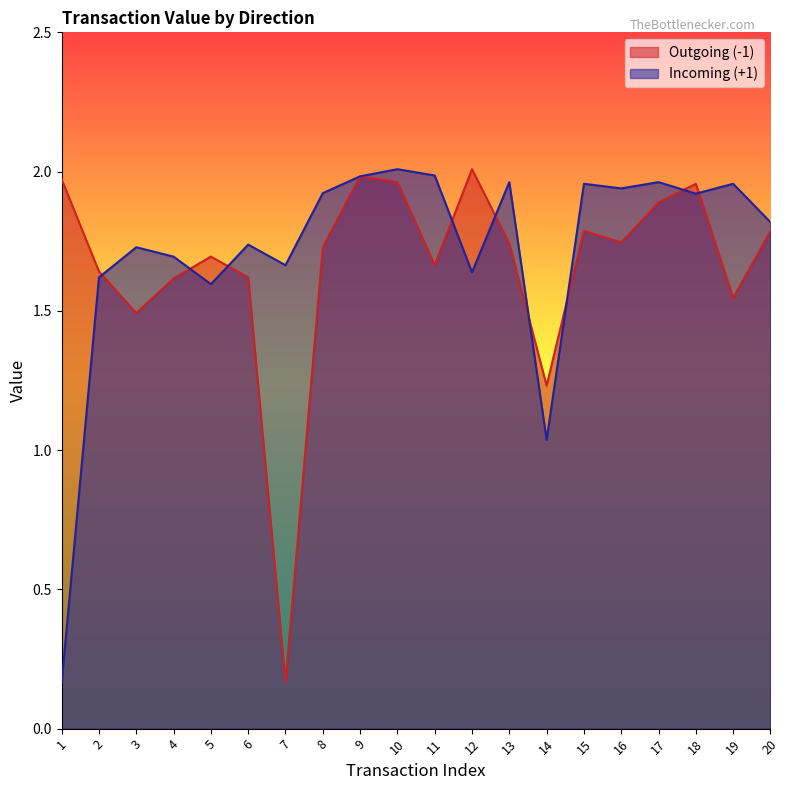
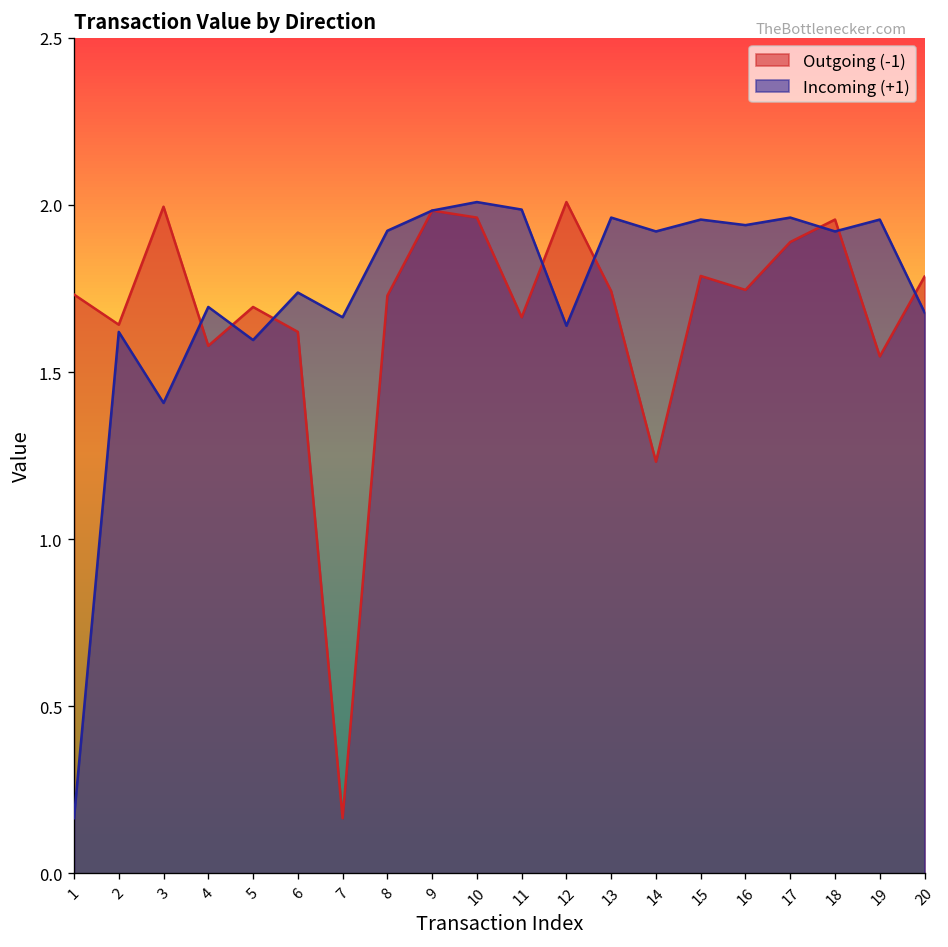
Outgoing (-1), 1: 1.97 -> 1.73
Outgoing (-1), 3: 1.49 -> 1.99
Incoming (+1), 3: 1.73 -> 1.41
Outgoing (-1), 4: 1.62 -> 1.58
Incoming (+1), 14: 1.04 -> 1.92
Incoming (+1), 20: 1.82 -> 1.68
